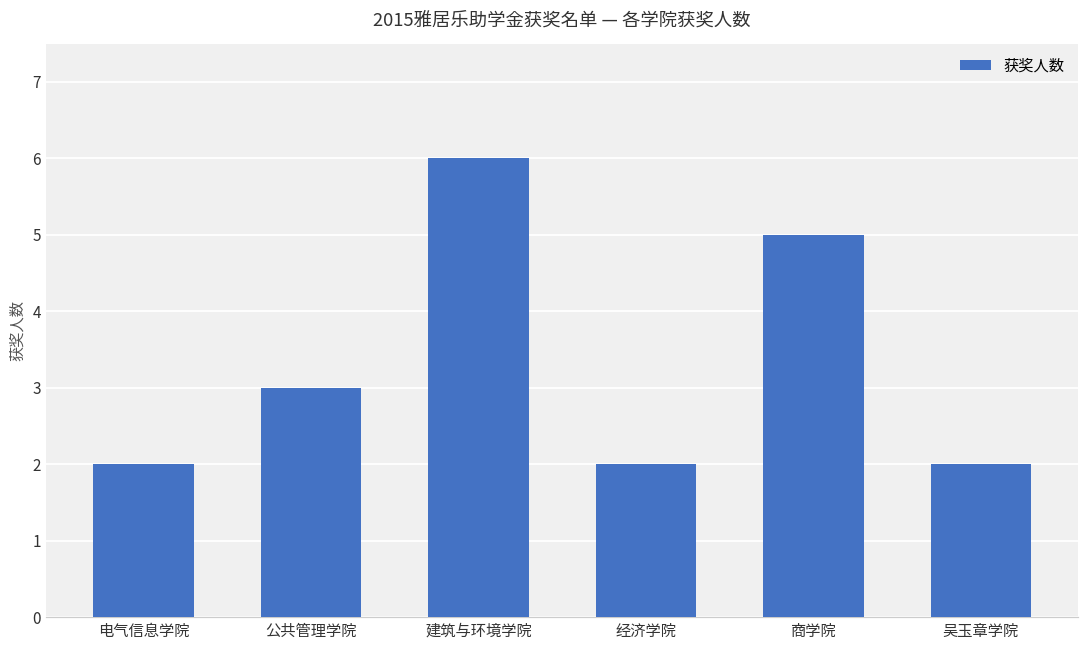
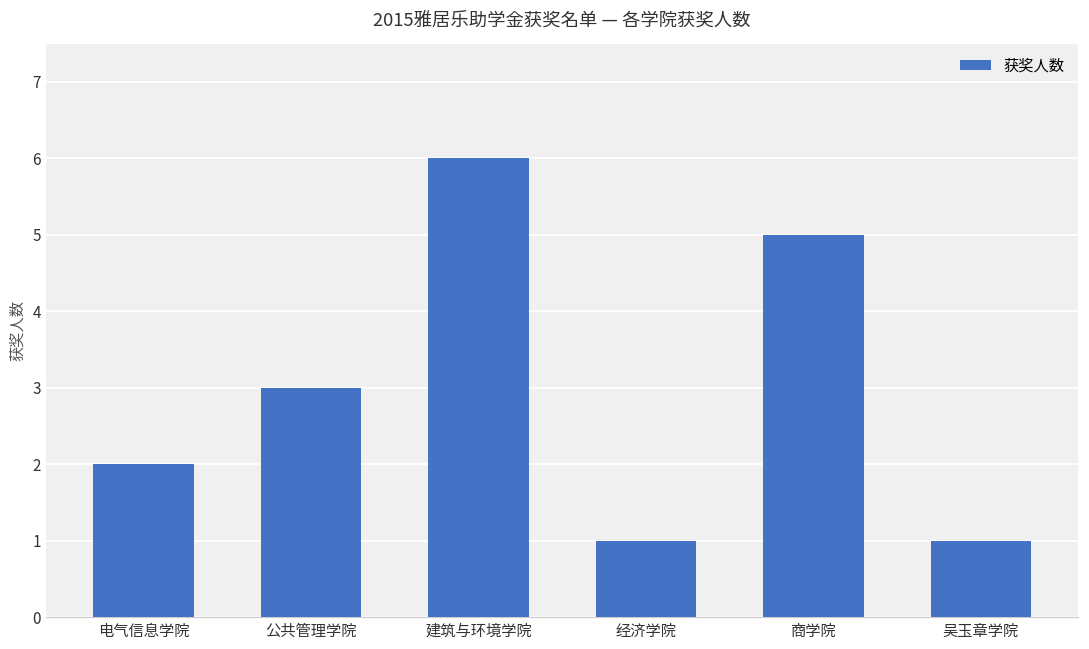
经济学院: 2 -> 1
吴玉章学院: 2 -> 1
